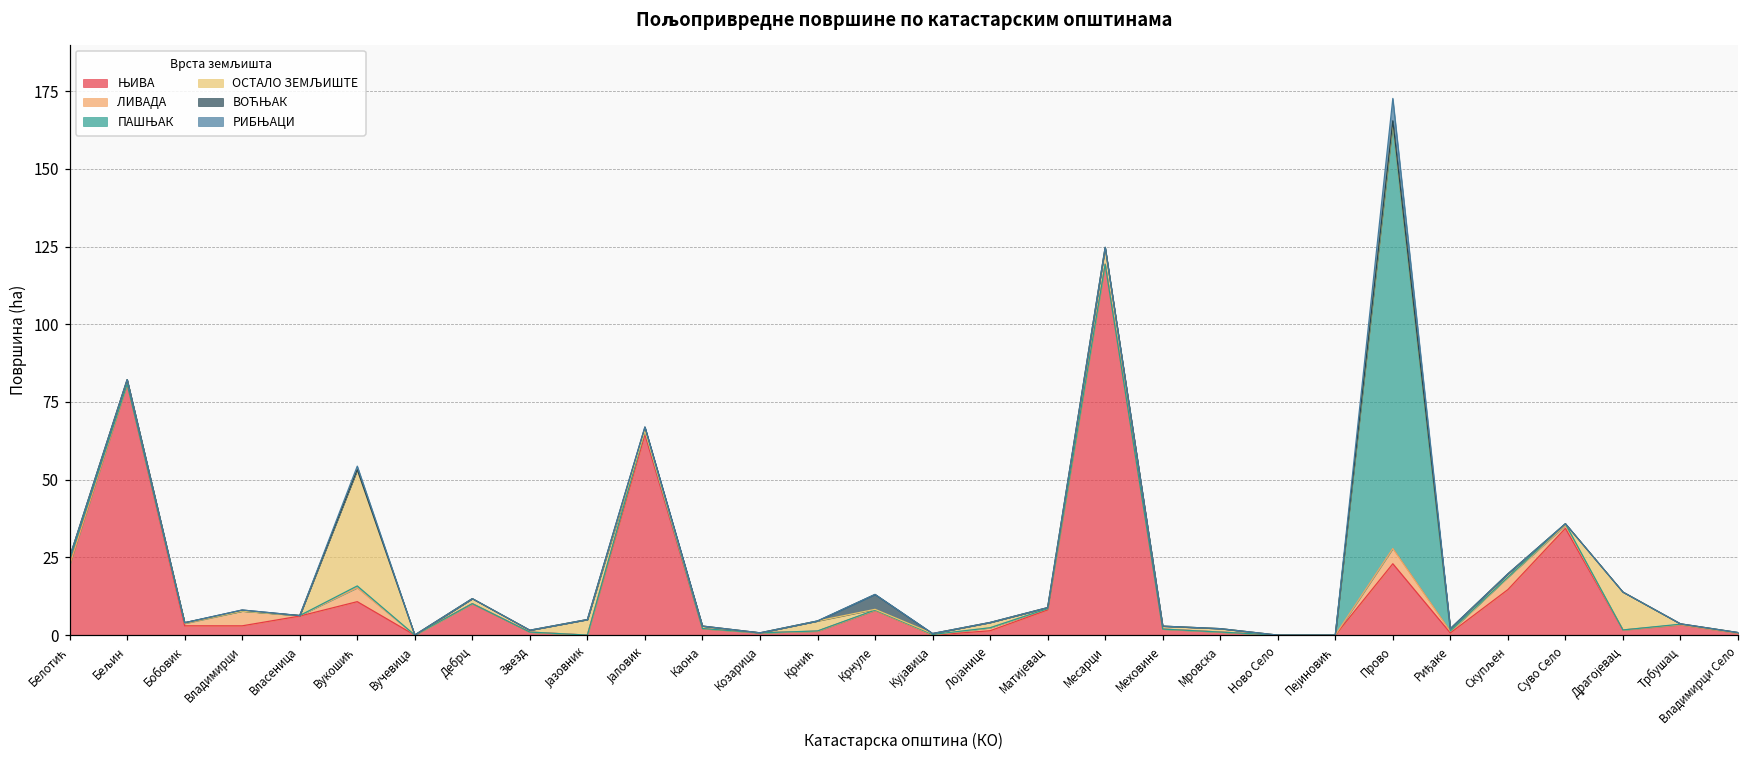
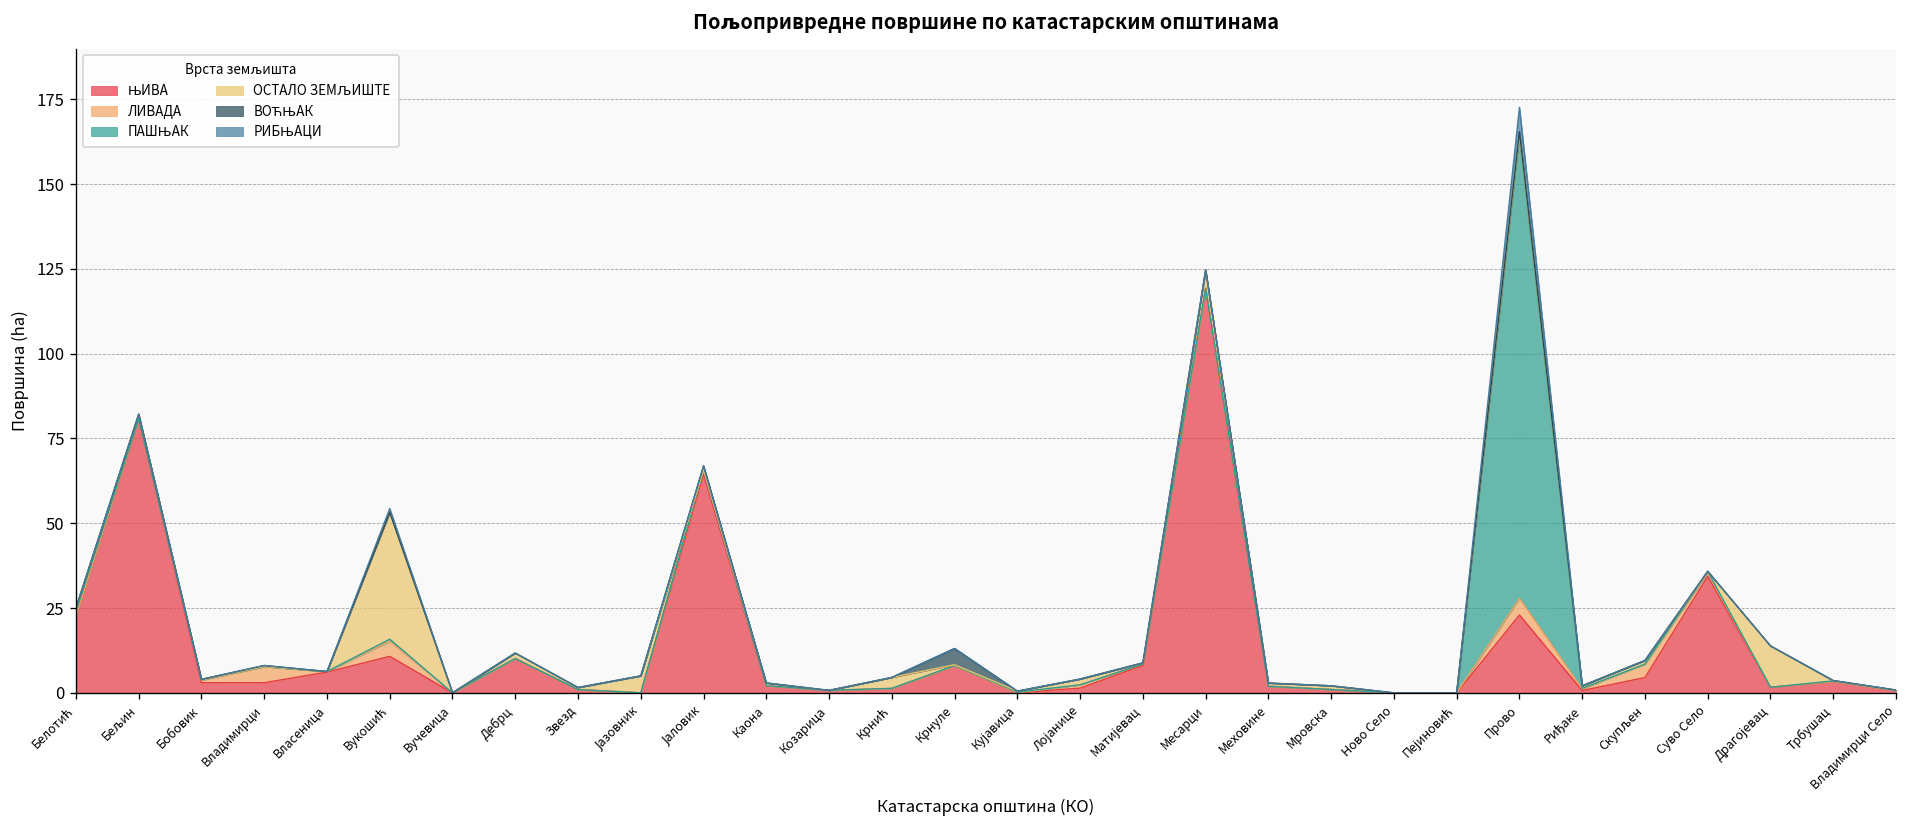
ЊИВА, Скупљен: 15 -> 5
